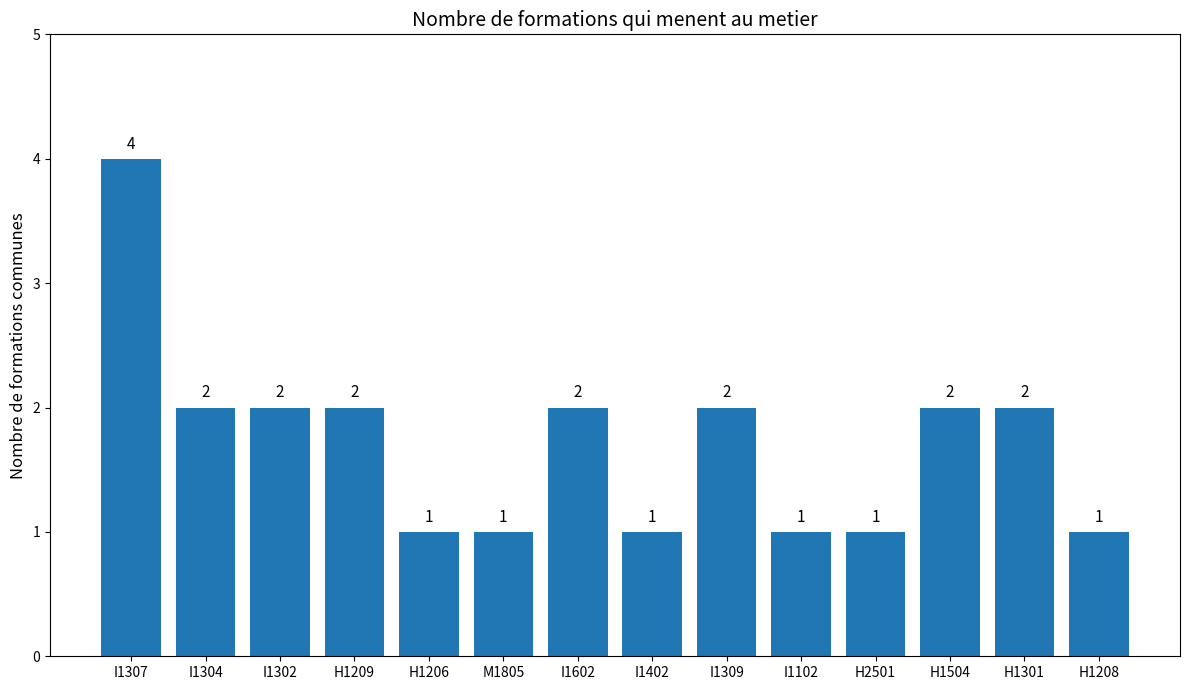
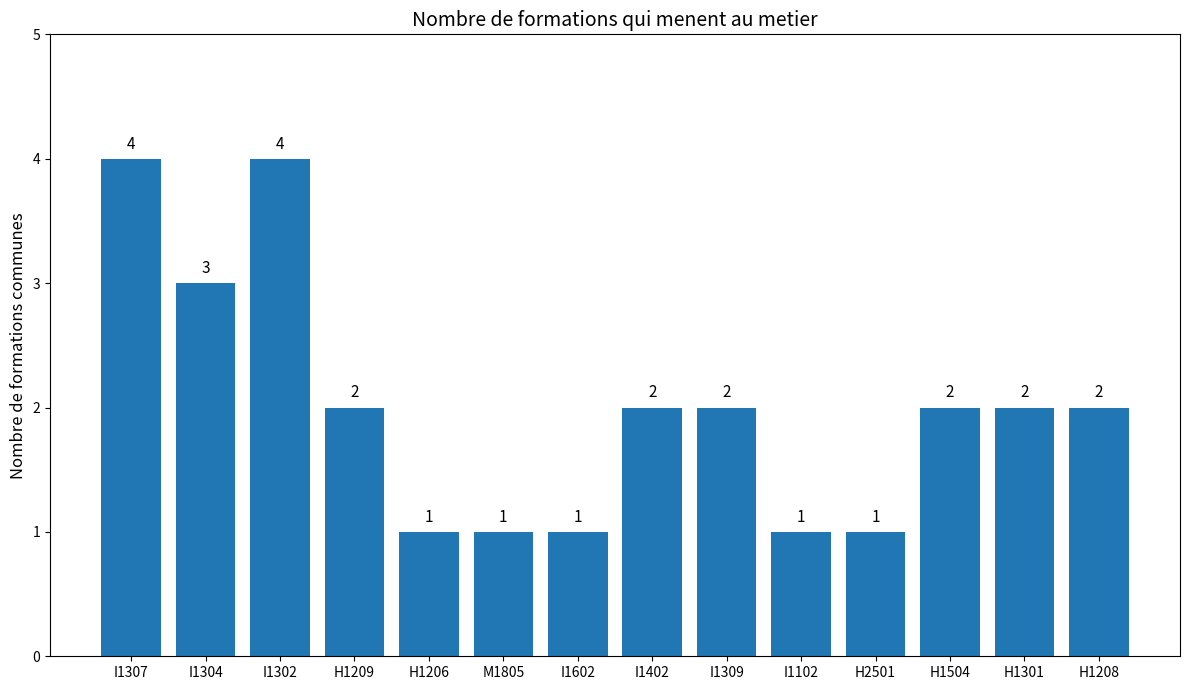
I1304: 2 -> 3
I1302: 2 -> 4
I1602: 2 -> 1
I1402: 1 -> 2
H1208: 1 -> 2
